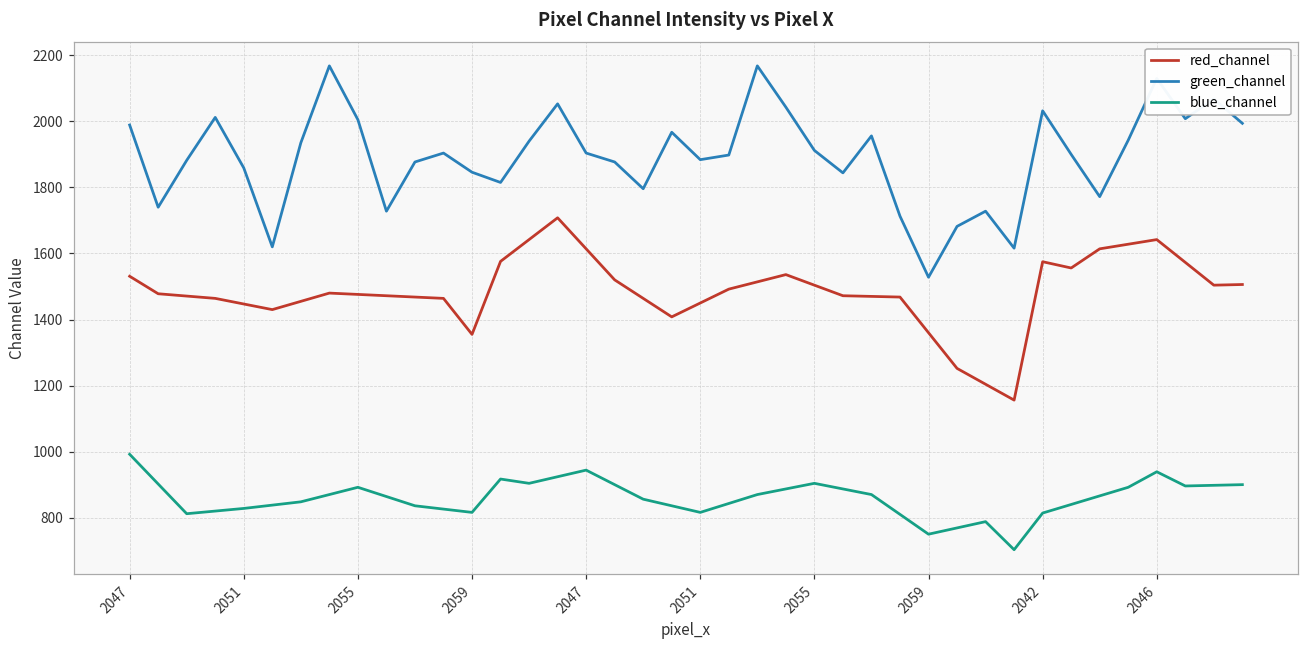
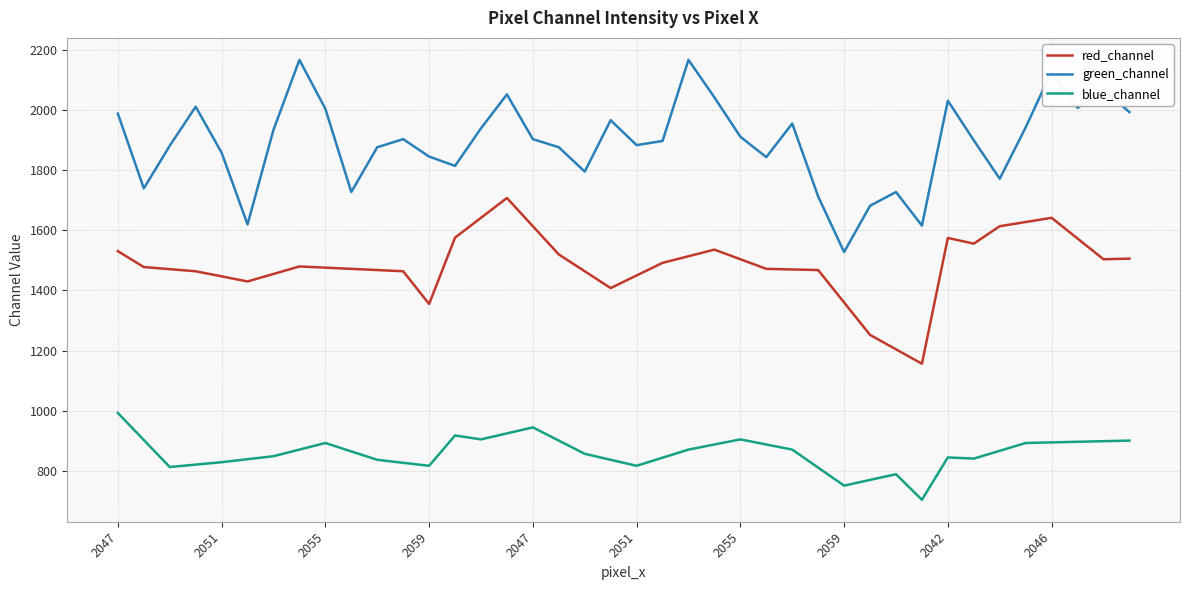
blue_channel, 2042: 810 -> 840
blue_channel, 2046: 940 -> 890
